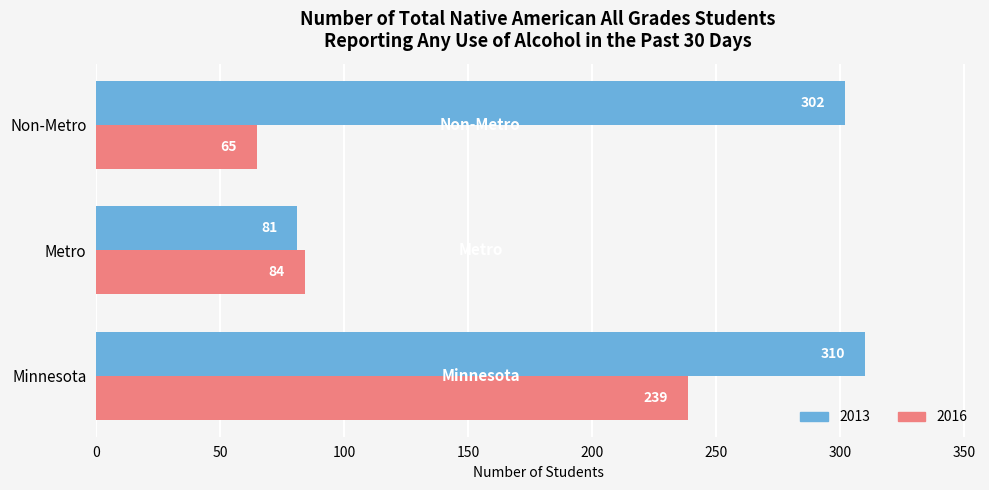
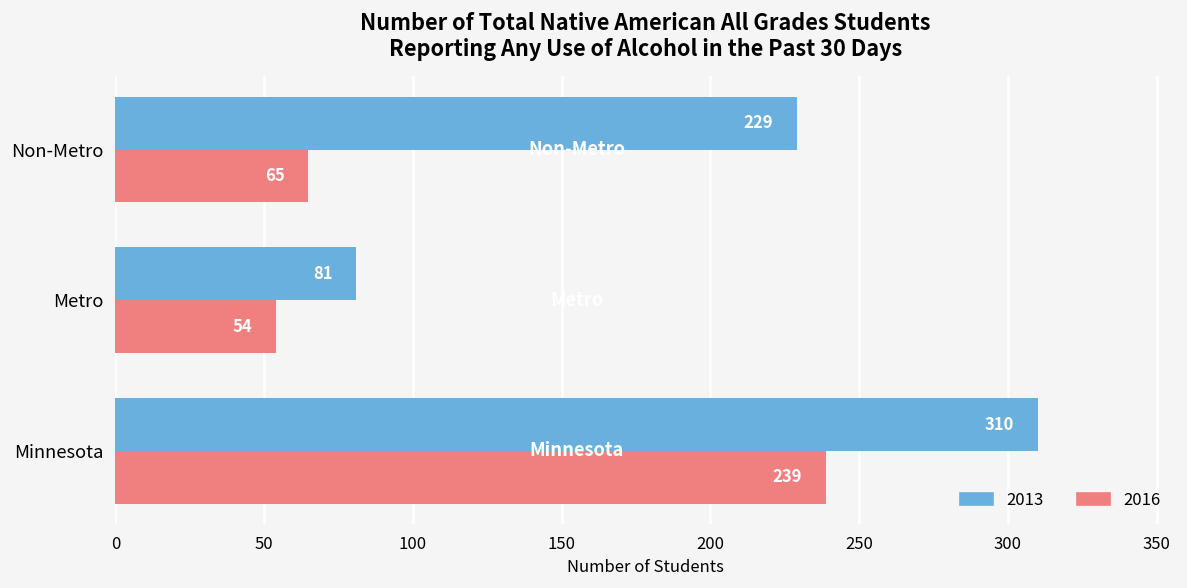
2013, Non-Metro: 302 -> 229
2016, Metro: 84 -> 54
